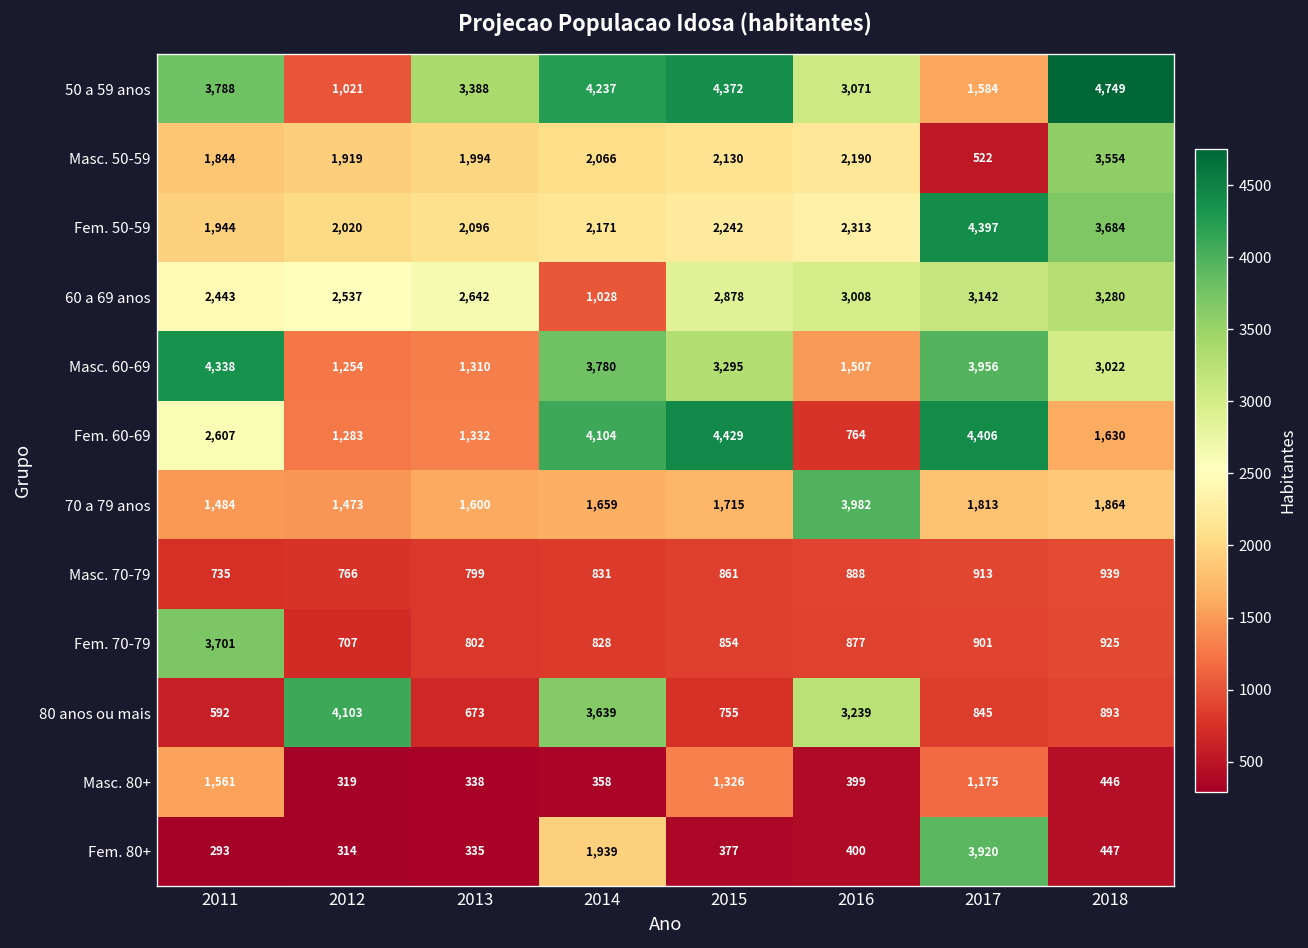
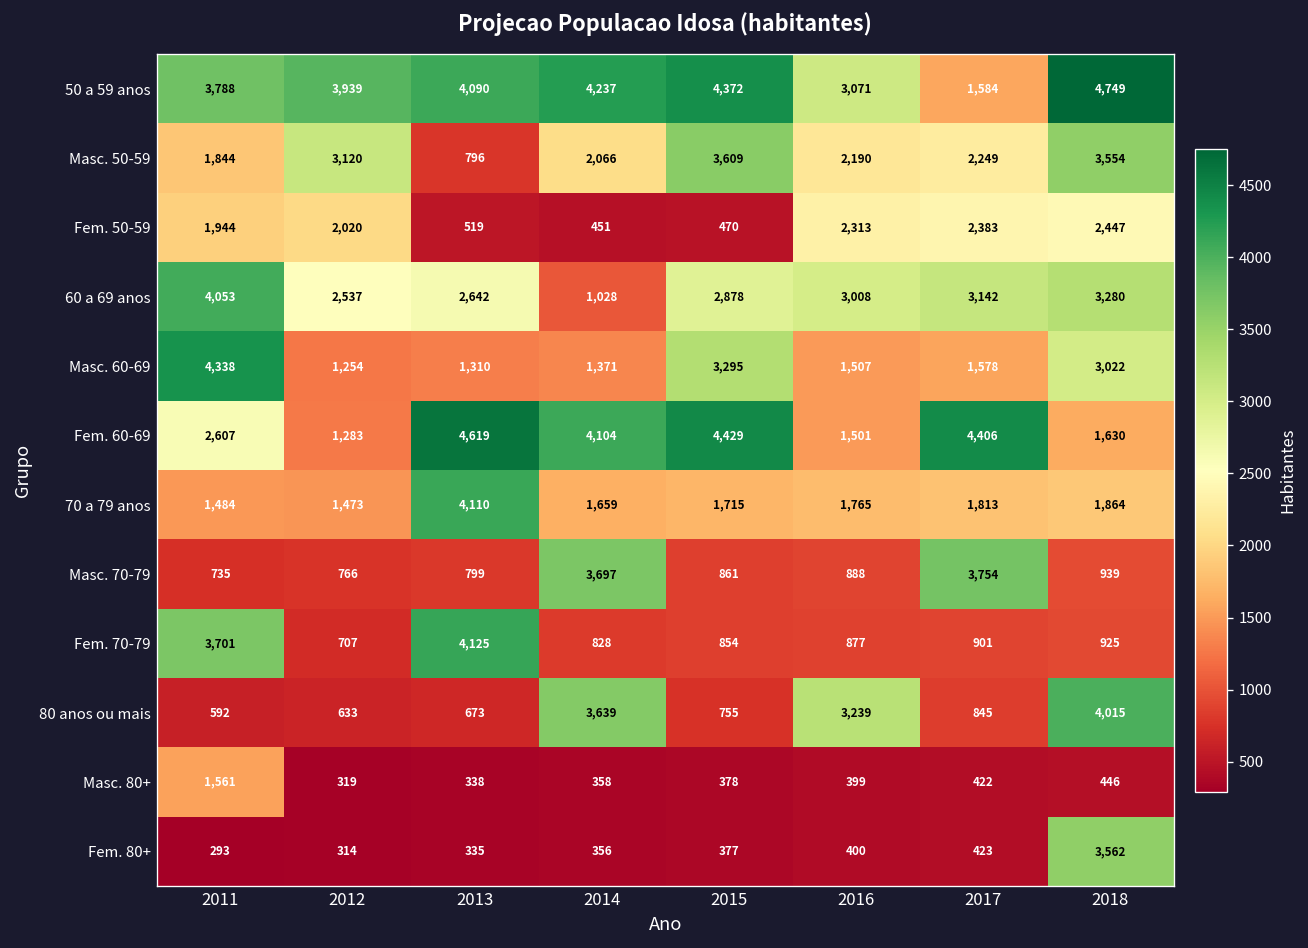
50 a 59 anos, 2012: 1,021 -> 3,939
50 a 59 anos, 2013: 3,388 -> 4,090
Masc. 50-59, 2012: 1,919 -> 3,120
Masc. 50-59, 2013: 1,994 -> 796
Masc. 50-59, 2015: 2,130 -> 3,609
Masc. 50-59, 2017: 522 -> 2,249
Fem. 50-59, 2013: 2,096 -> 519
Fem. 50-59, 2014: 2,171 -> 451
Fem. 50-59, 2015: 2,242 -> 470
Fem. 50-59, 2017: 4,397 -> 2,383
Fem. 50-59, 2018: 3,684 -> 2,447
60 a 69 anos, 2011: 2,443 -> 4,053
Masc. 60-69, 2014: 3,780 -> 1,371
Masc. 60-69, 2017: 3,956 -> 1,578
Fem. 60-69, 2013: 1,332 -> 4,619
Fem. 60-69, 2016: 764 -> 1,501
70 a 79 anos, 2013: 1,600 -> 4,110
70 a 79 anos, 2016: 3,982 -> 1,765
Masc. 70-79, 2014: 831 -> 3,697
Masc. 70-79, 2017: 913 -> 3,754
Fem. 70-79, 2013: 802 -> 4,125
80 anos ou mais, 2012: 4,103 -> 633
80 anos ou mais, 2018: 893 -> 4,015
Masc. 80+, 2015: 1,326 -> 378
Masc. 80+, 2017: 1,175 -> 422
Fem. 80+, 2014: 1,939 -> 356
Fem. 80+, 2017: 3,920 -> 423
Fem. 80+, 2018: 447 -> 3,562
